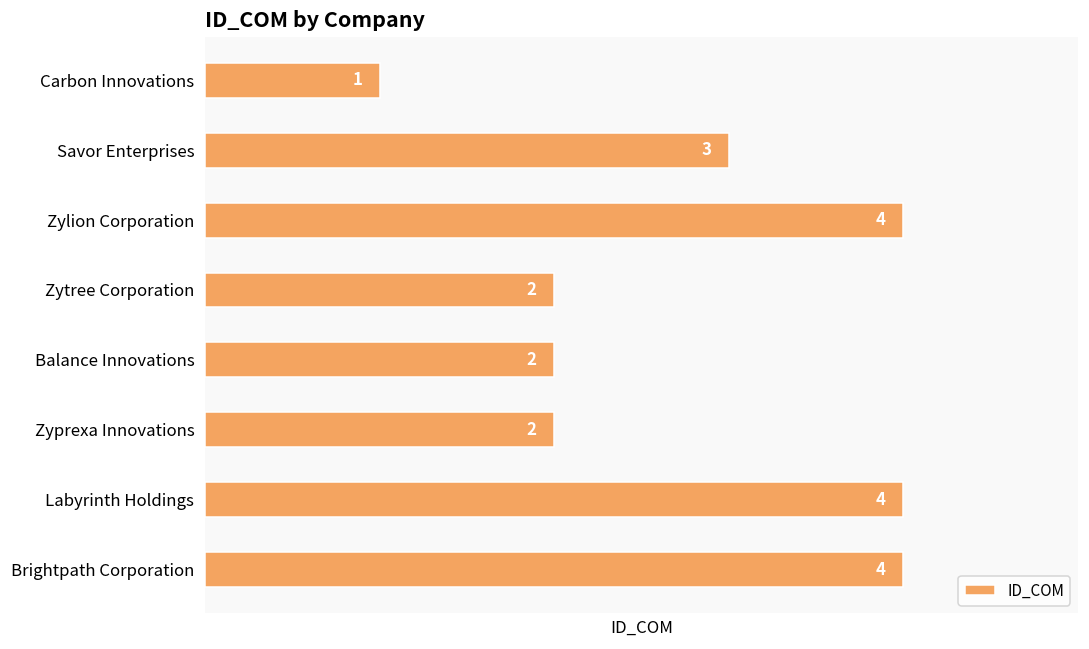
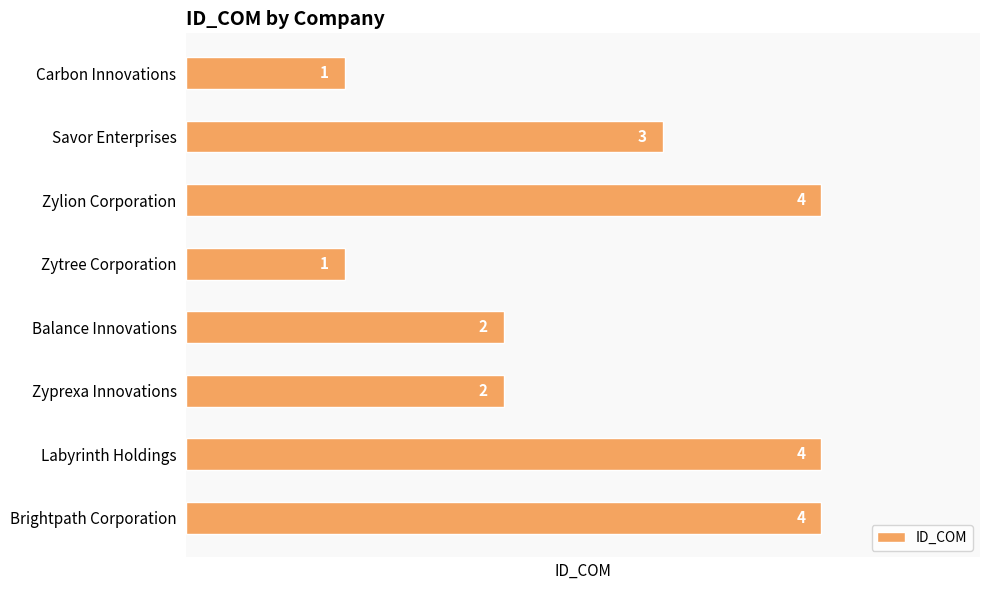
Zytree Corporation: 2 -> 1
